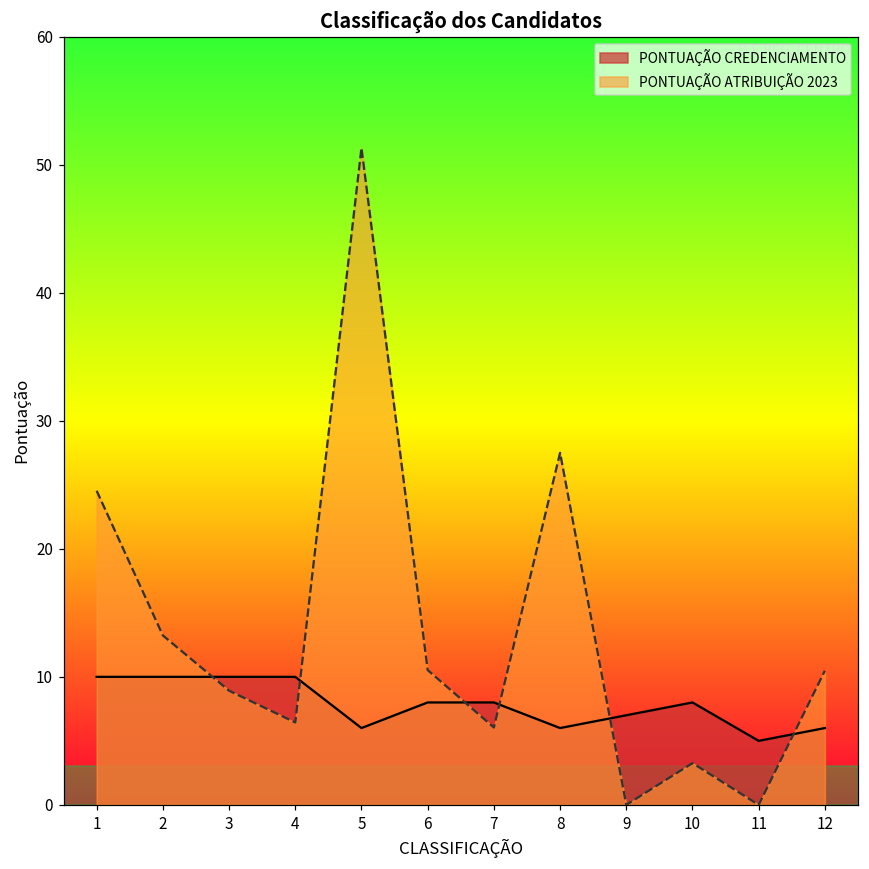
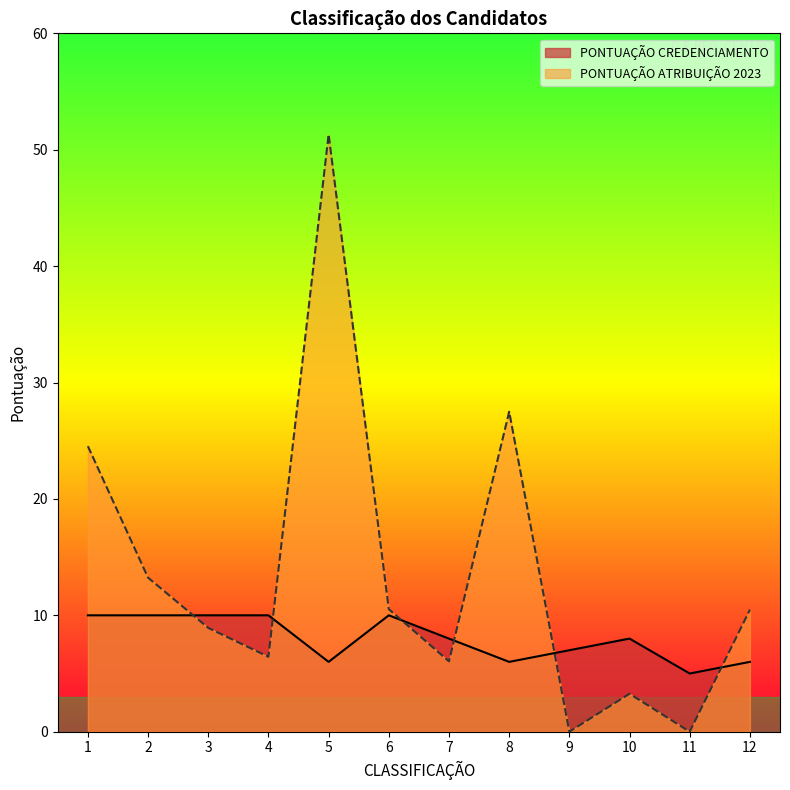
PONTUAÇÃO CREDENCIAMENTO, 6: 8 -> 10
